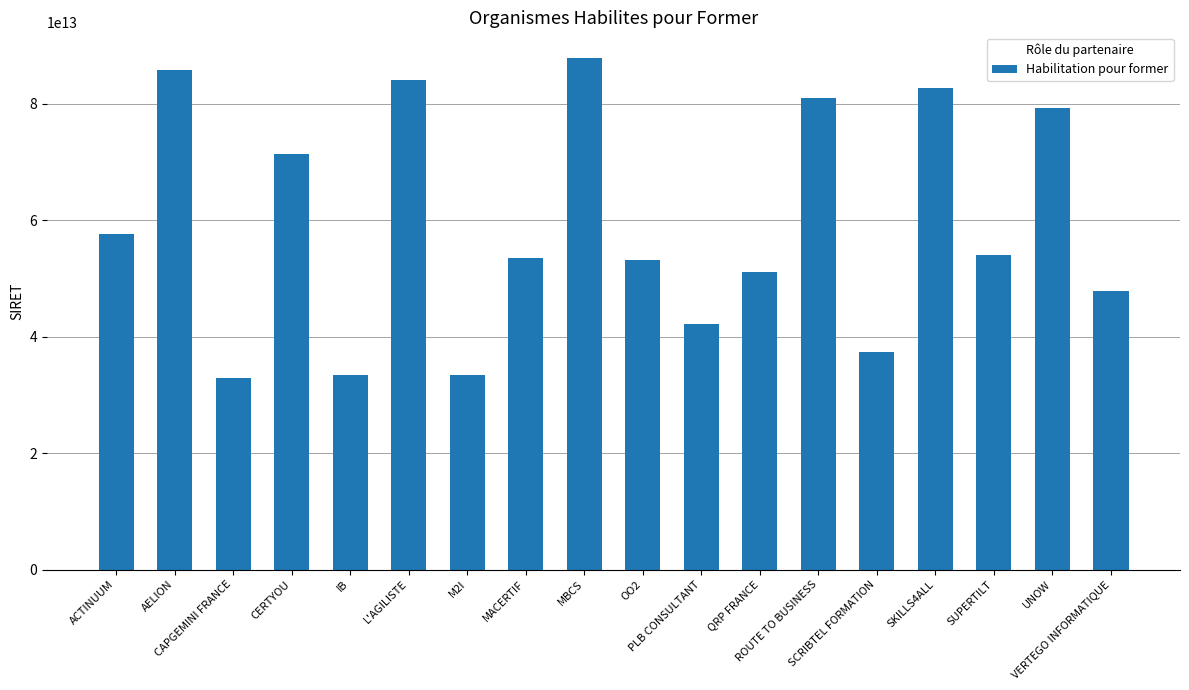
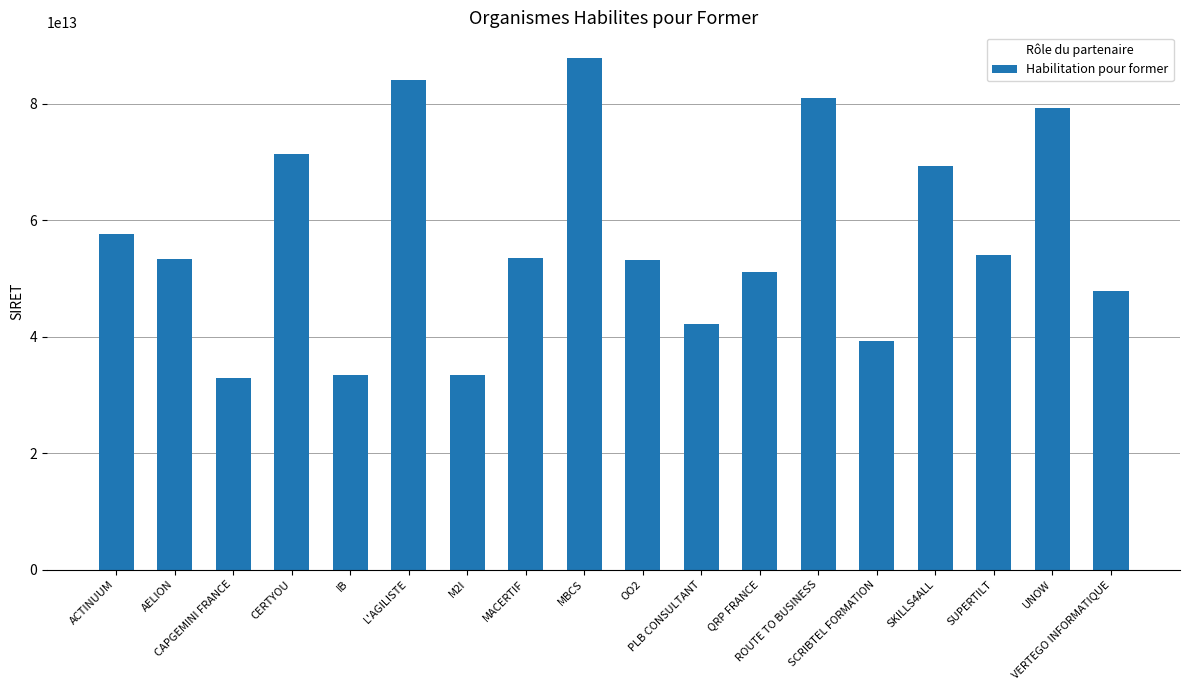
AELION: 86000000000000 -> 53000000000000
SCRIBTEL FORMATION: 37000000000000 -> 39000000000000
SKILLS4ALL: 83000000000000 -> 69000000000000
